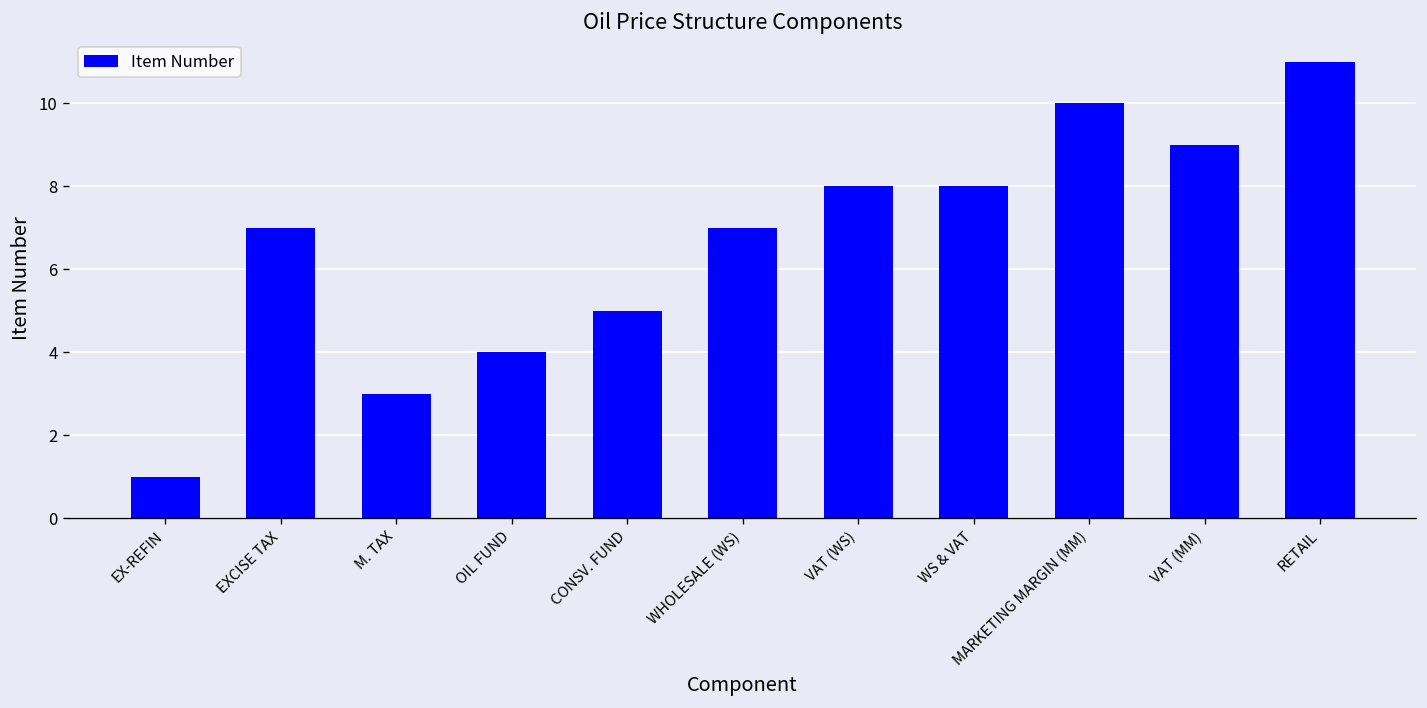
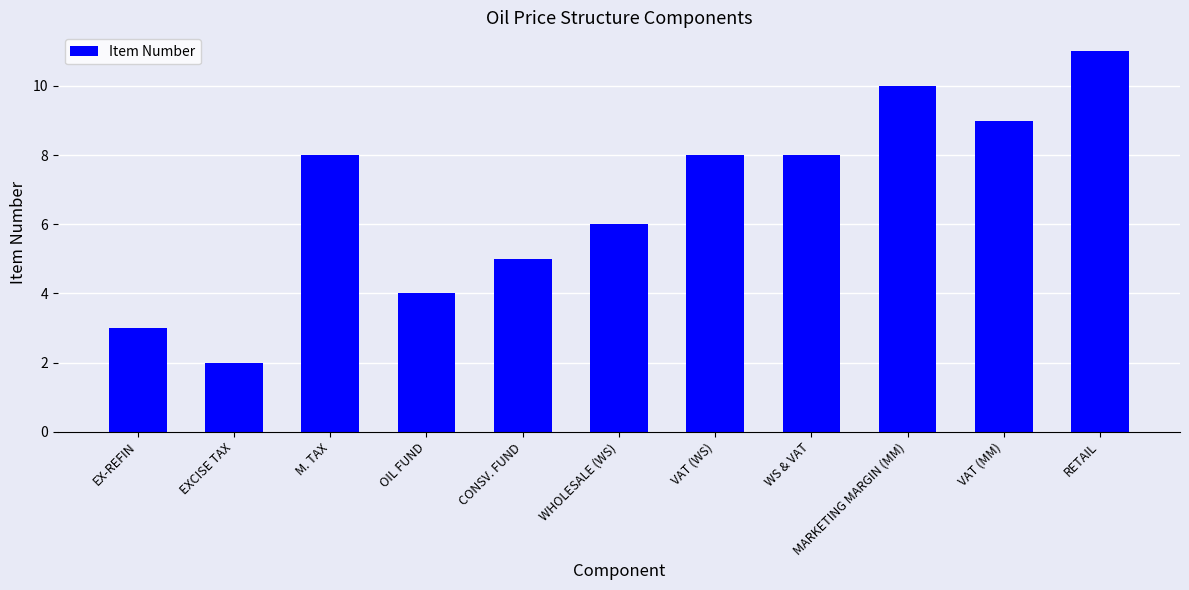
EX-REFIN: 1 -> 3
EXCISE TAX: 7 -> 2
M. TAX: 3 -> 8
WHOLESALE (WS): 7 -> 6
